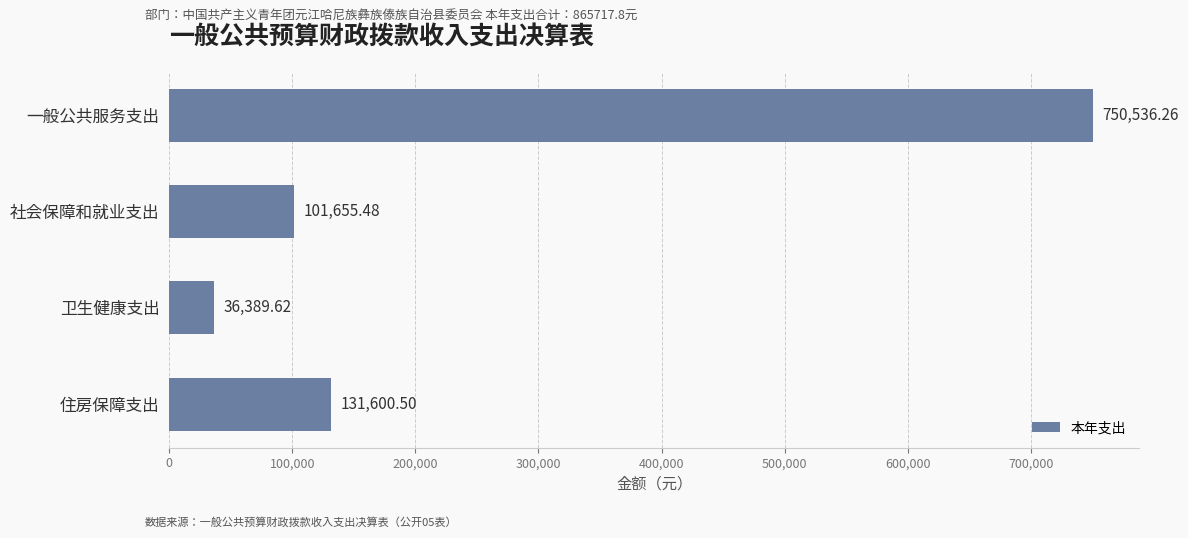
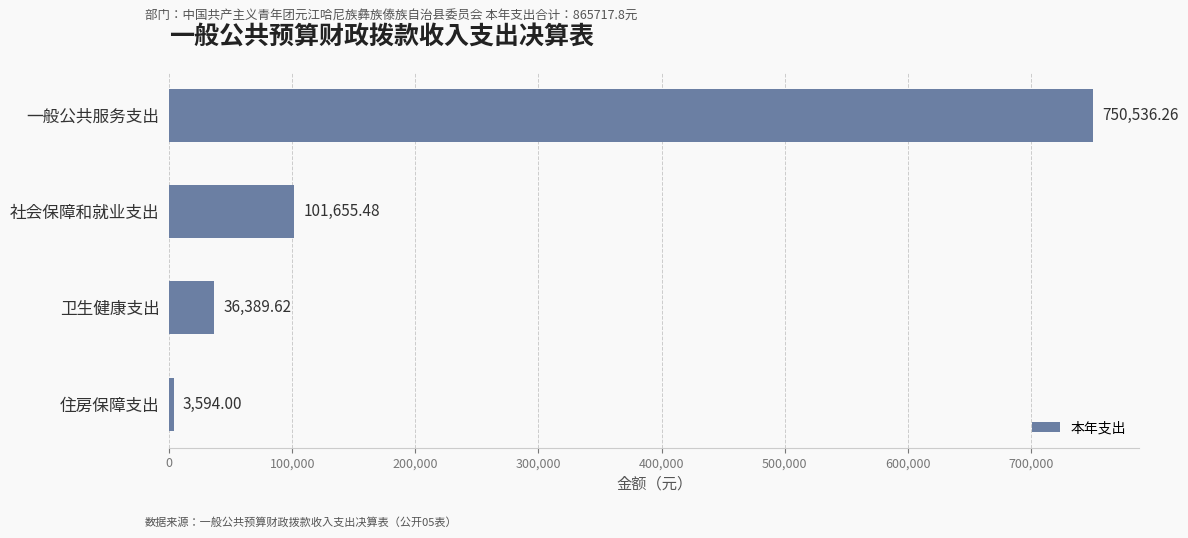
住房保障支出: 131,600.50 -> 3,594.00
